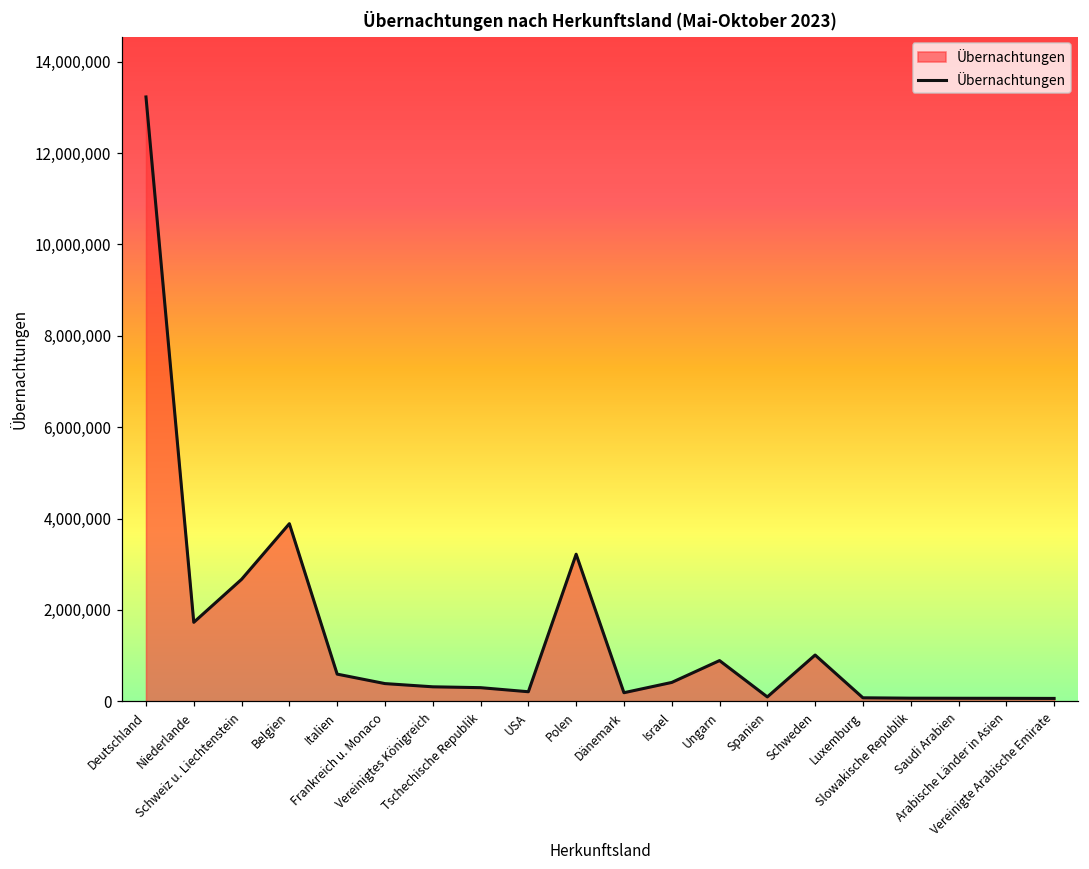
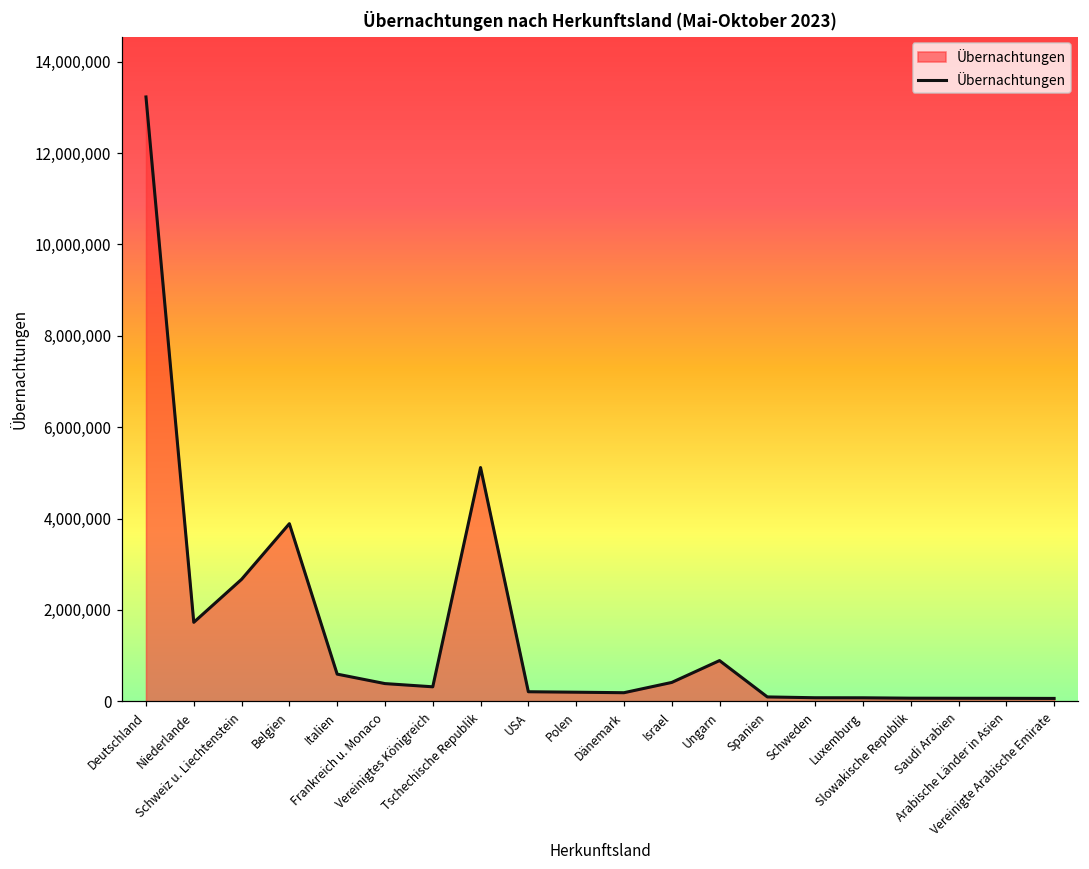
Tschechische Republik: 300,000 -> 5,100,000
Polen: 3,200,000 -> 200,000
Schweden: 1,000,000 -> 100,000
